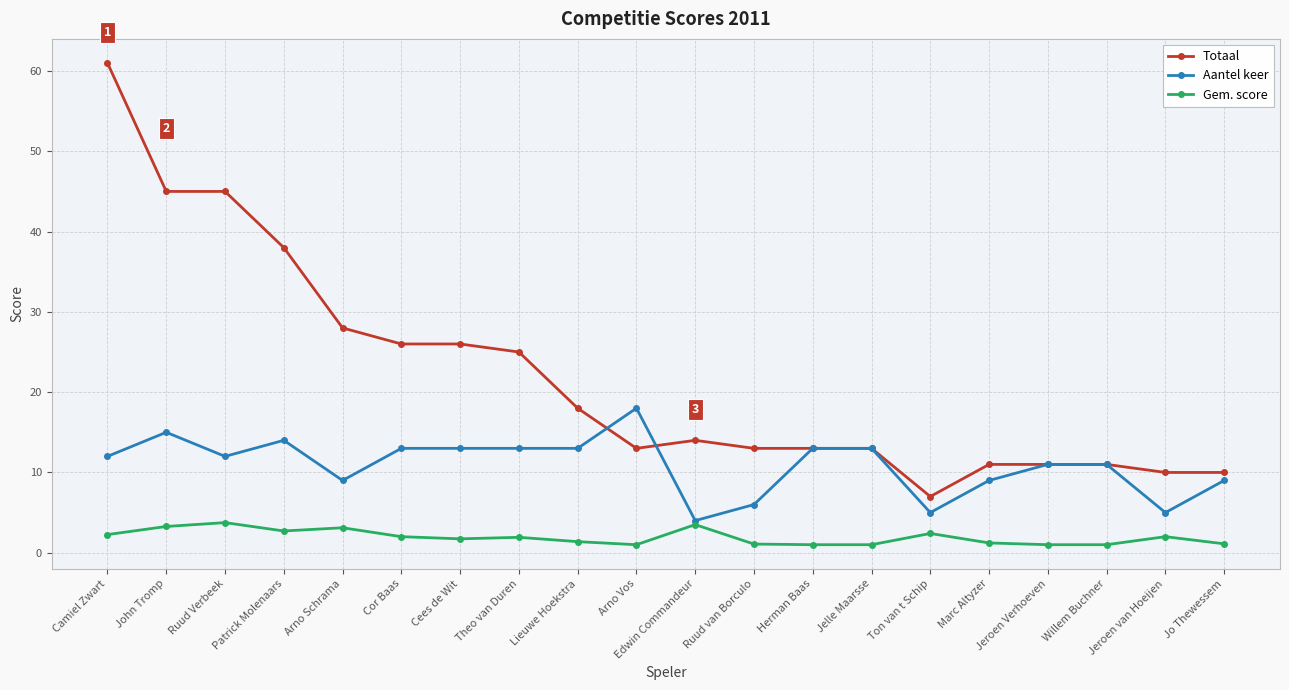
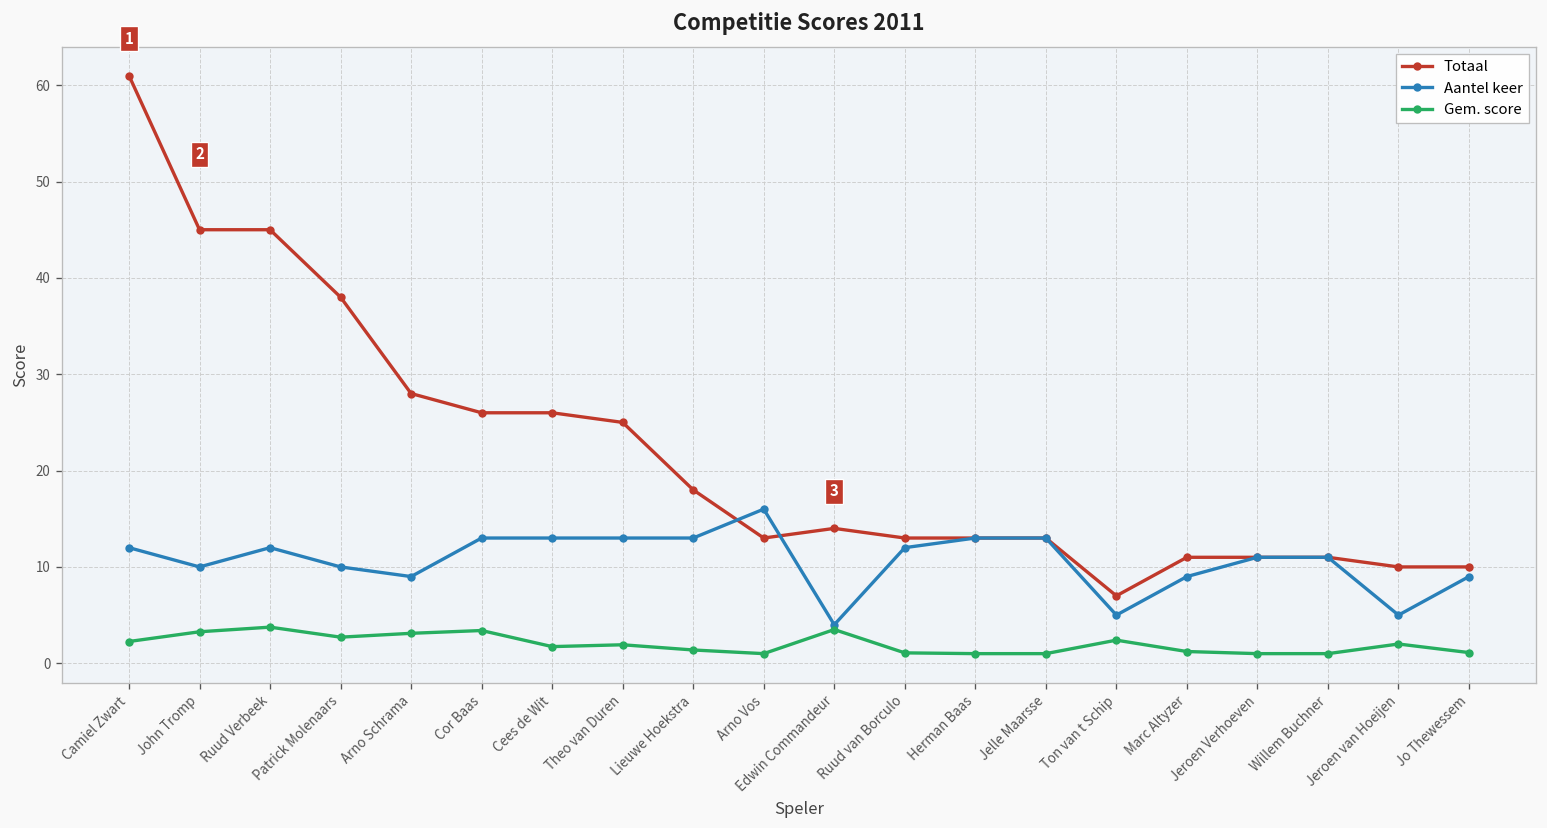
Aantel keer, John Tromp: 15 -> 10
Aantel keer, Patrick Molenaars: 14 -> 10
Gem. score, Cor Baas: 2 -> 3
Aantel keer, Arno Vos: 18 -> 16
Aantel keer, Ruud van Borculo: 6 -> 12
